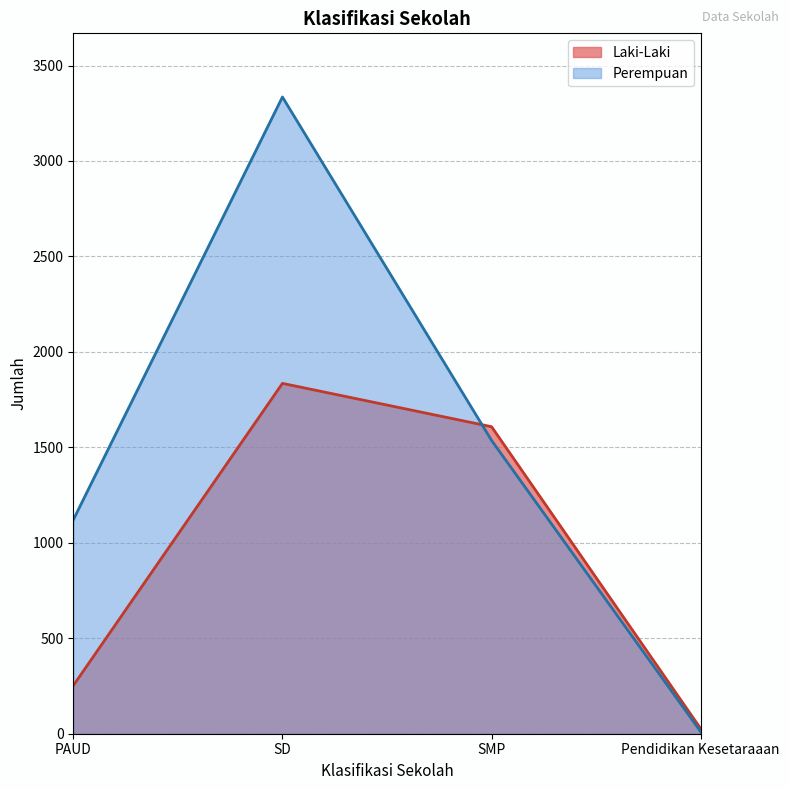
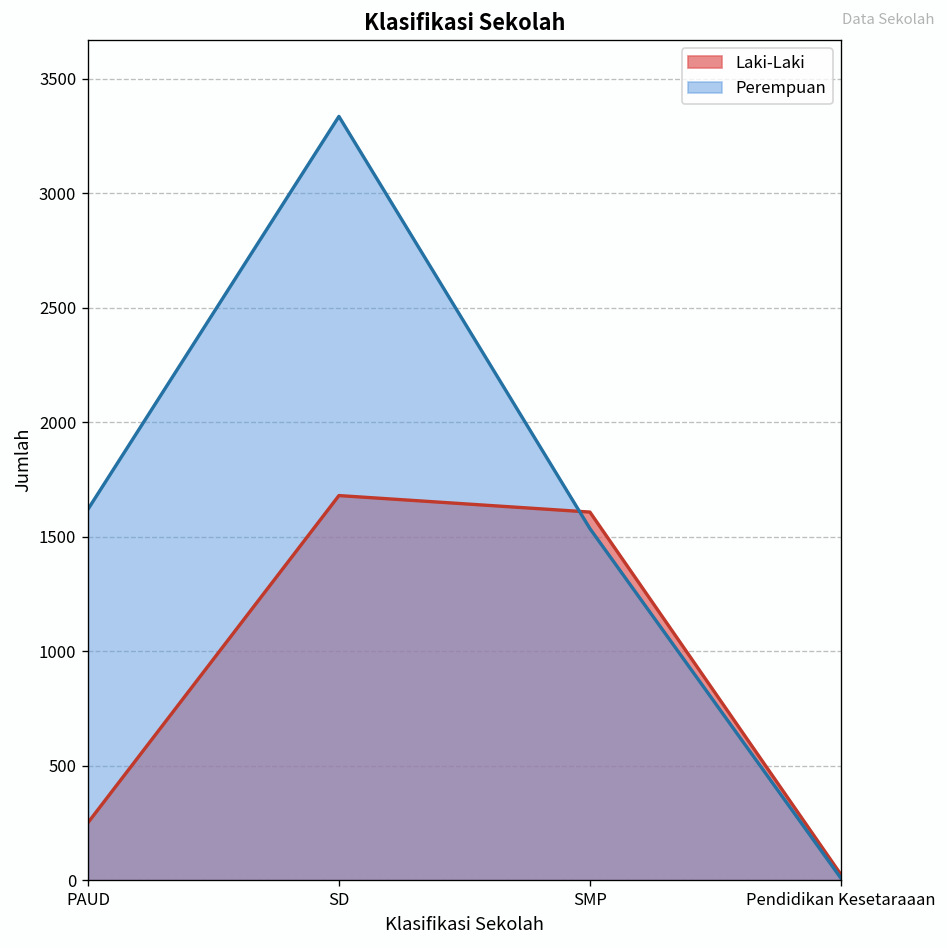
Perempuan, PAUD: 1120 -> 1620
Laki-Laki, SD: 1840 -> 1680
